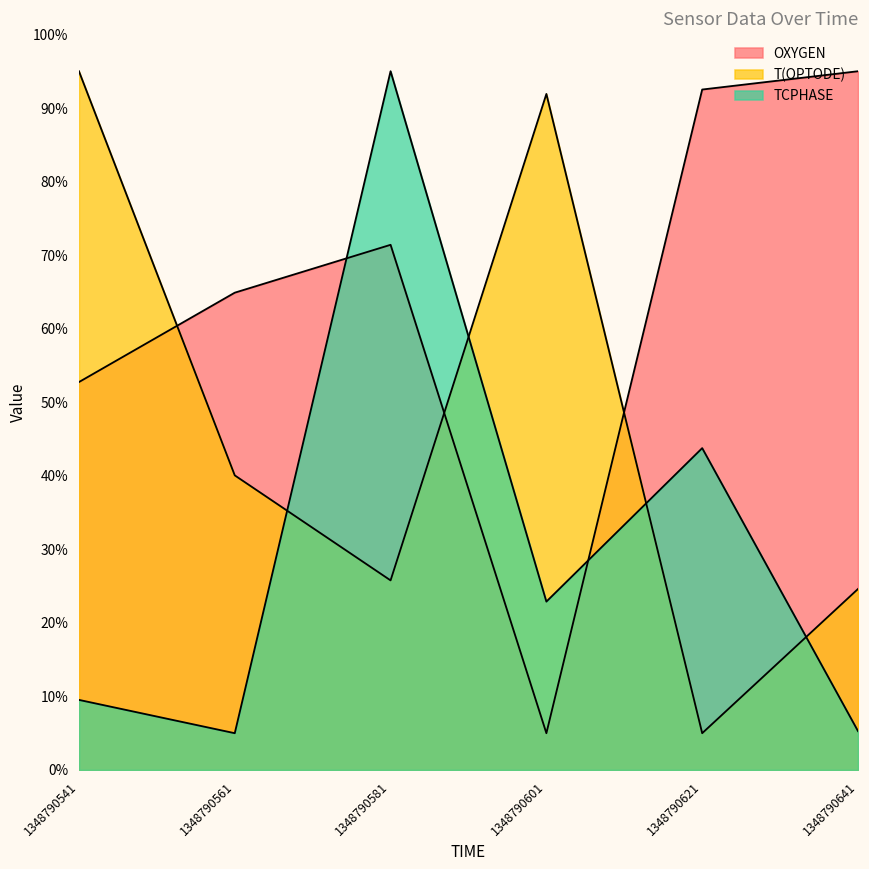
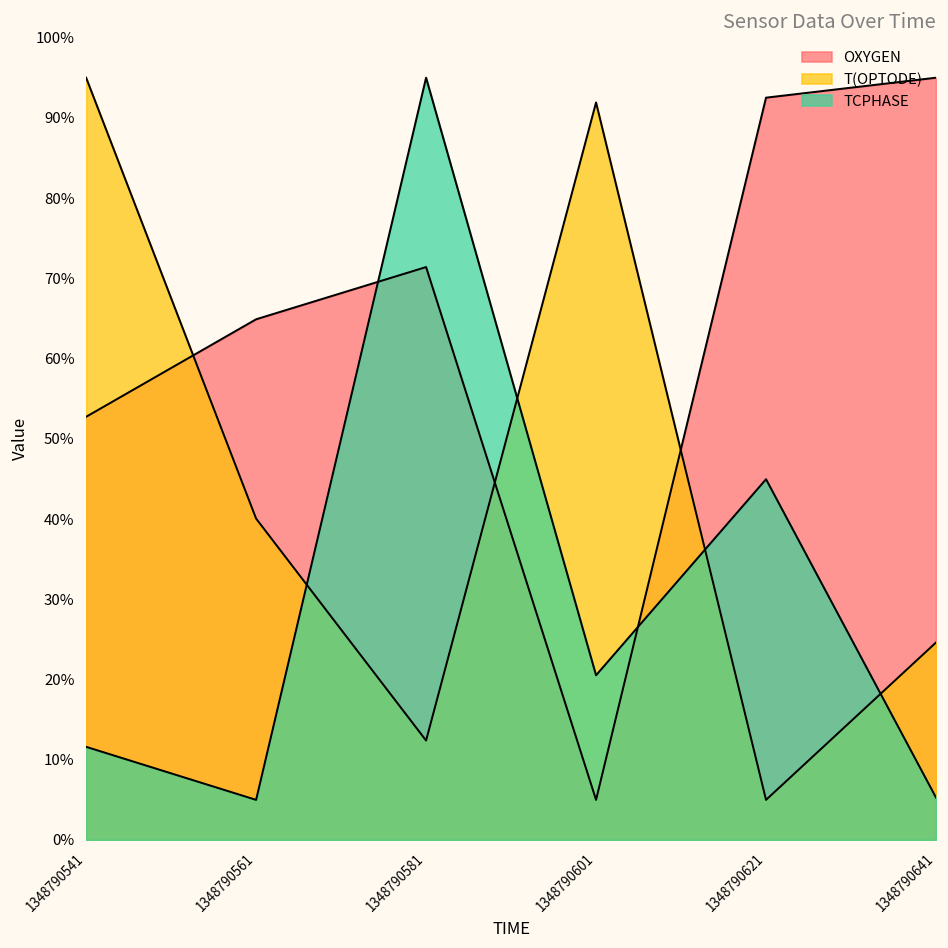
TCPHASE, 1348790541: 10% -> 12%
T(OPTODE), 1348790581: 26% -> 12%
TCPHASE, 1348790601: 23% -> 21%
TCPHASE, 1348790621: 44% -> 45%
